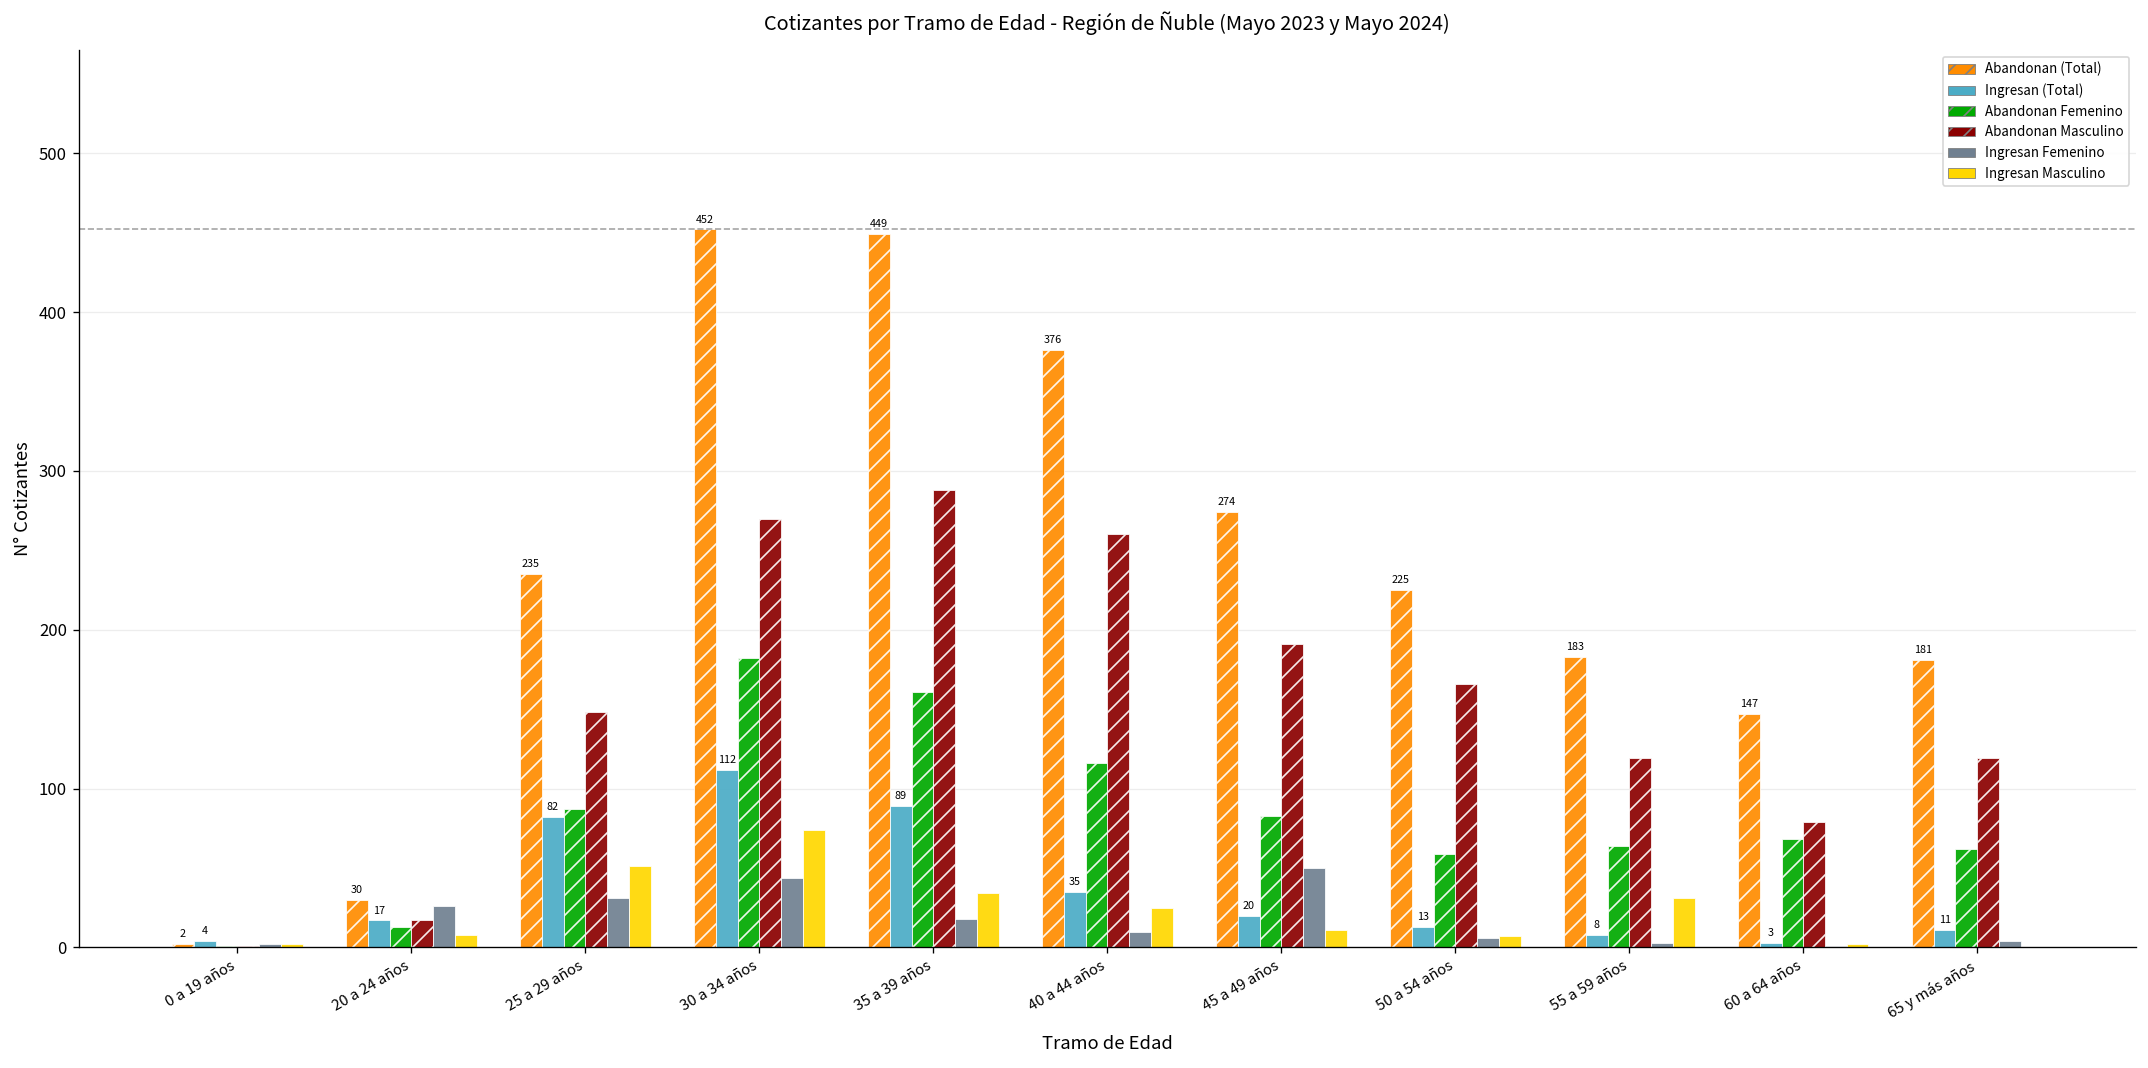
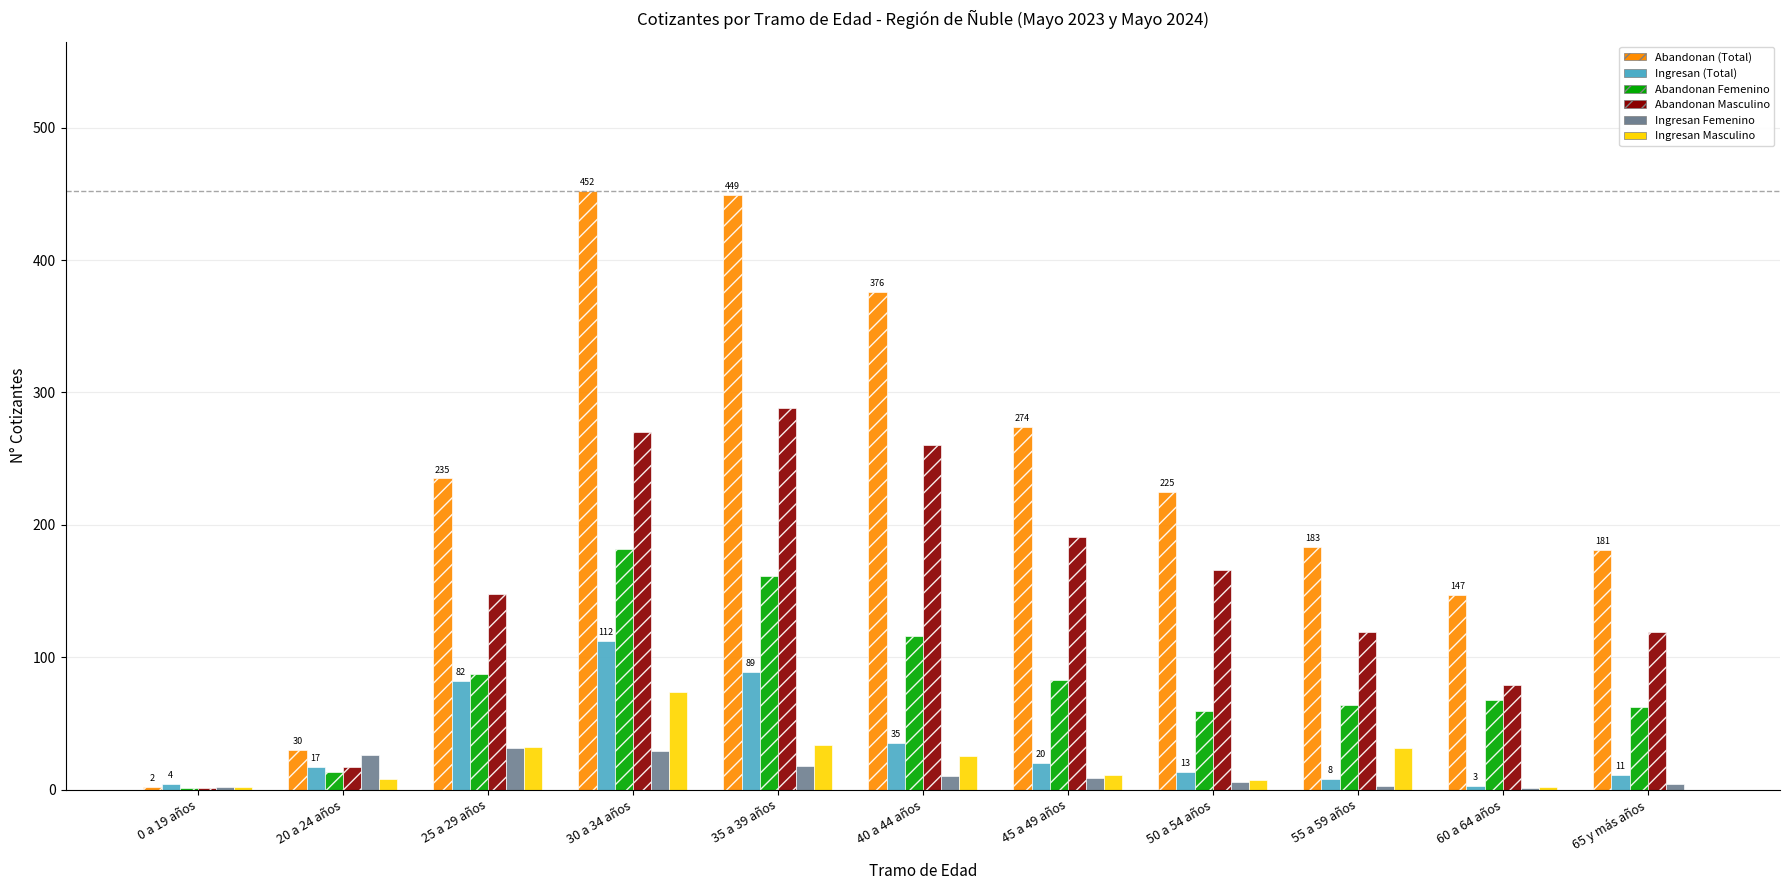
Ingresan Masculino, 25 a 29 años: 51 -> 32
Ingresan Femenino, 30 a 34 años: 44 -> 29
Ingresan Femenino, 45 a 49 años: 50 -> 9
